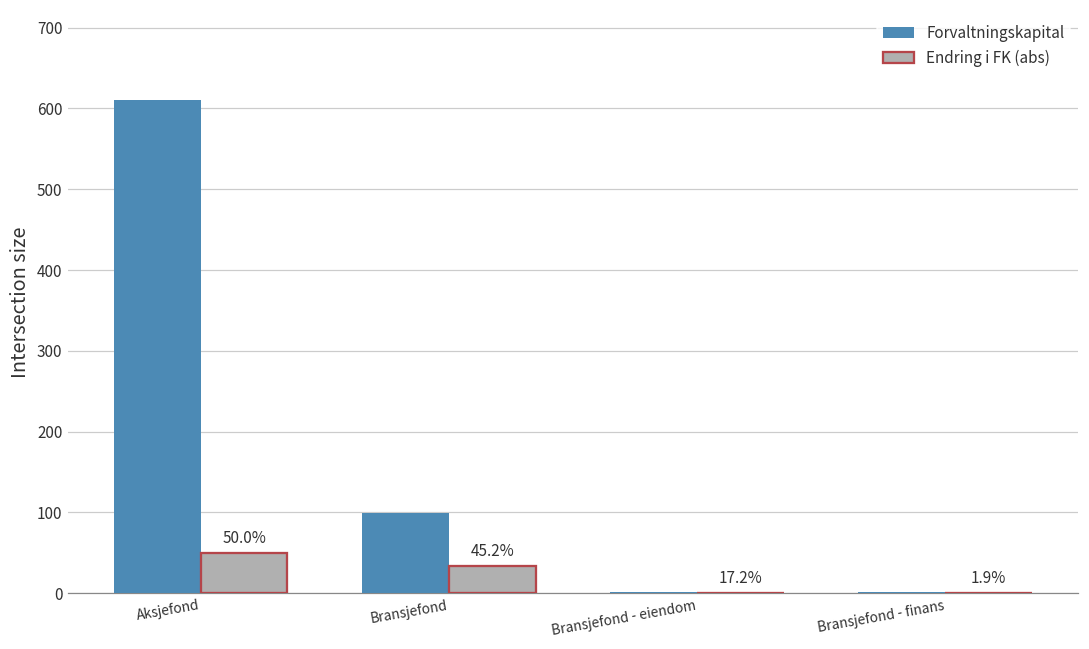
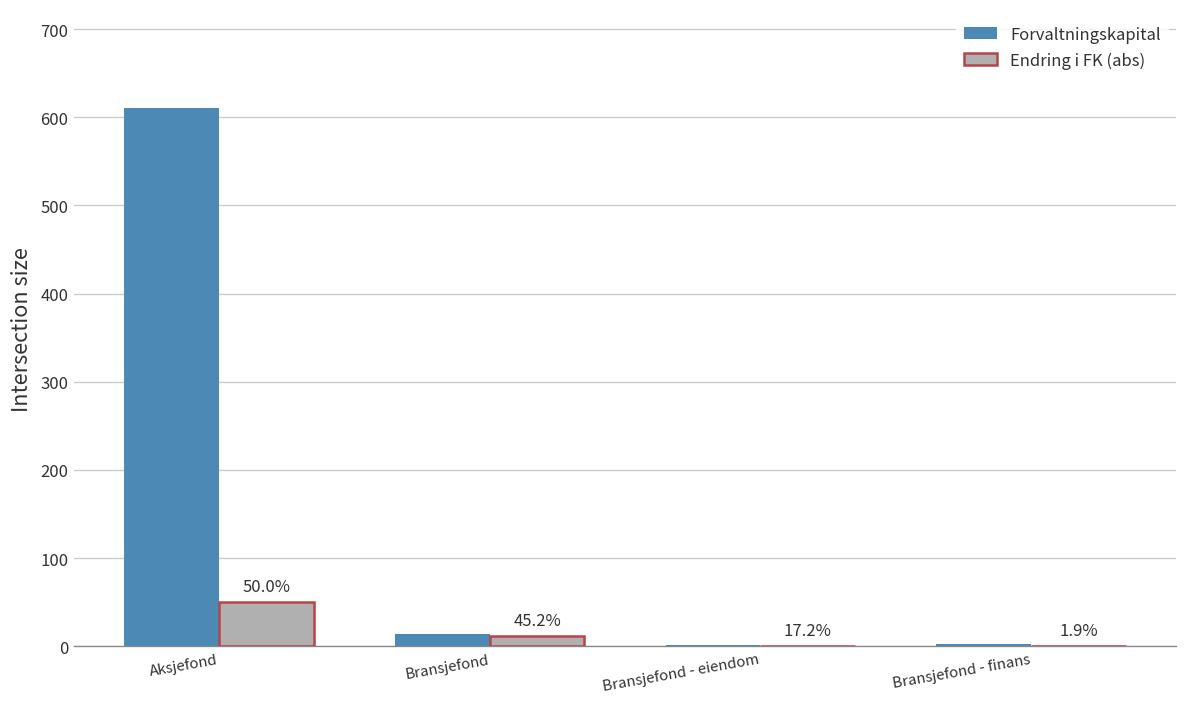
Forvaltningskapital, Bransjefond: 100 -> 10
Endring i FK (abs), Bransjefond: 30 -> 10
